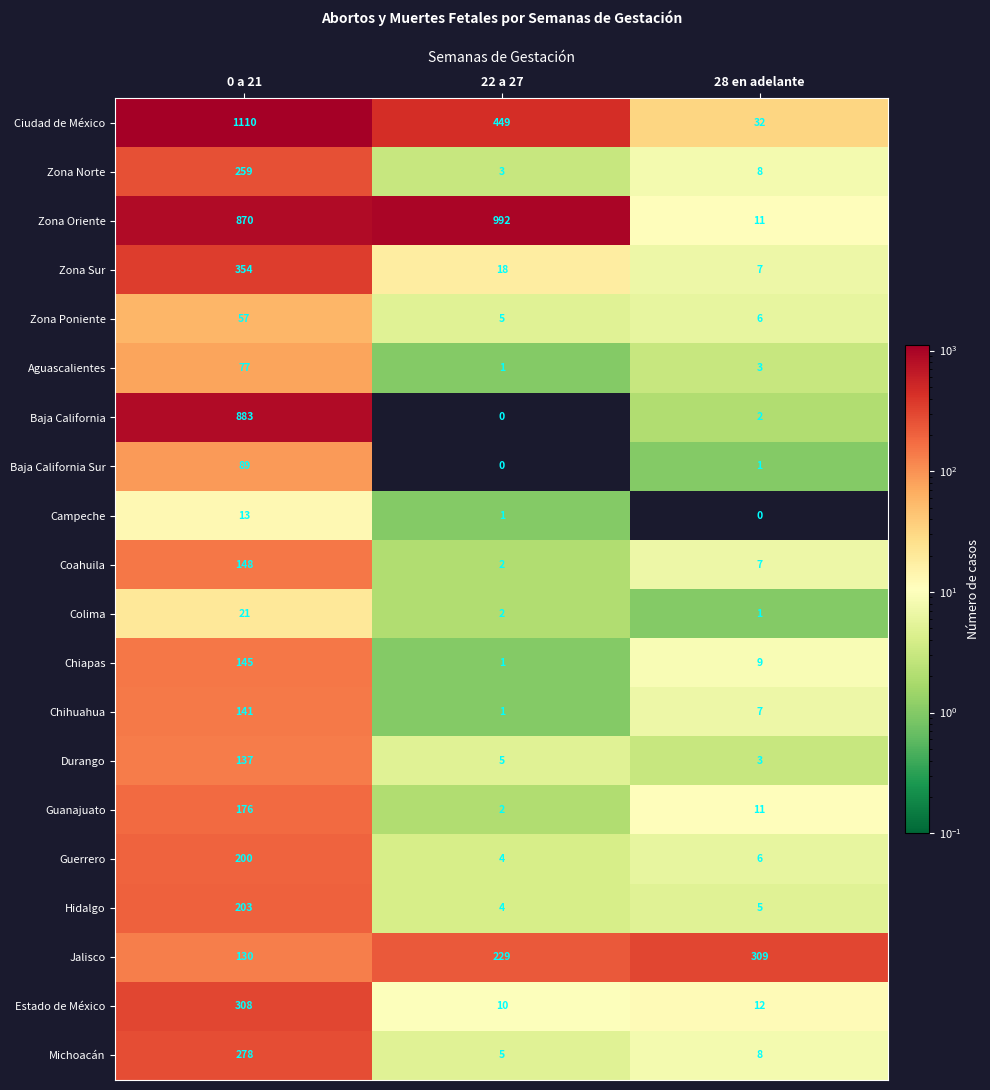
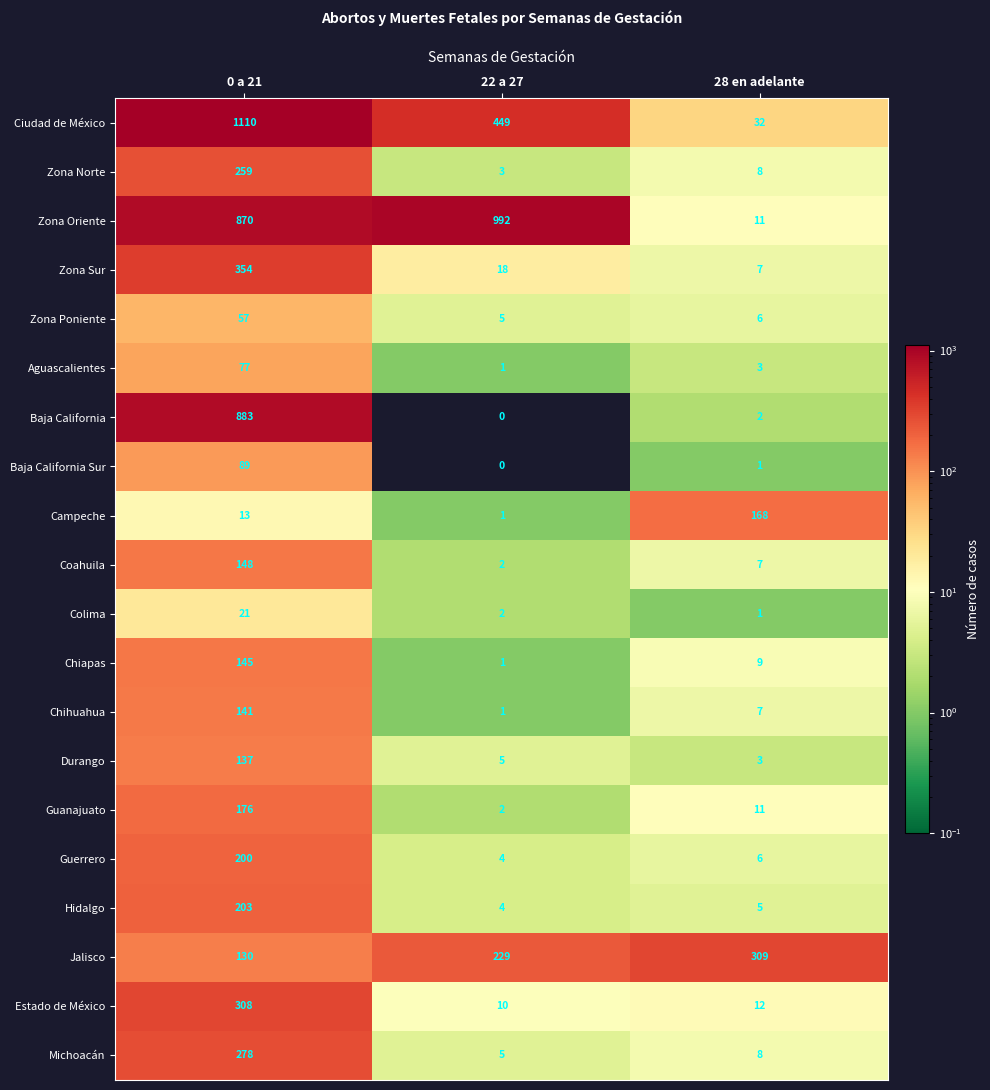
Campeche, 28 en adelante: 0 -> 168
